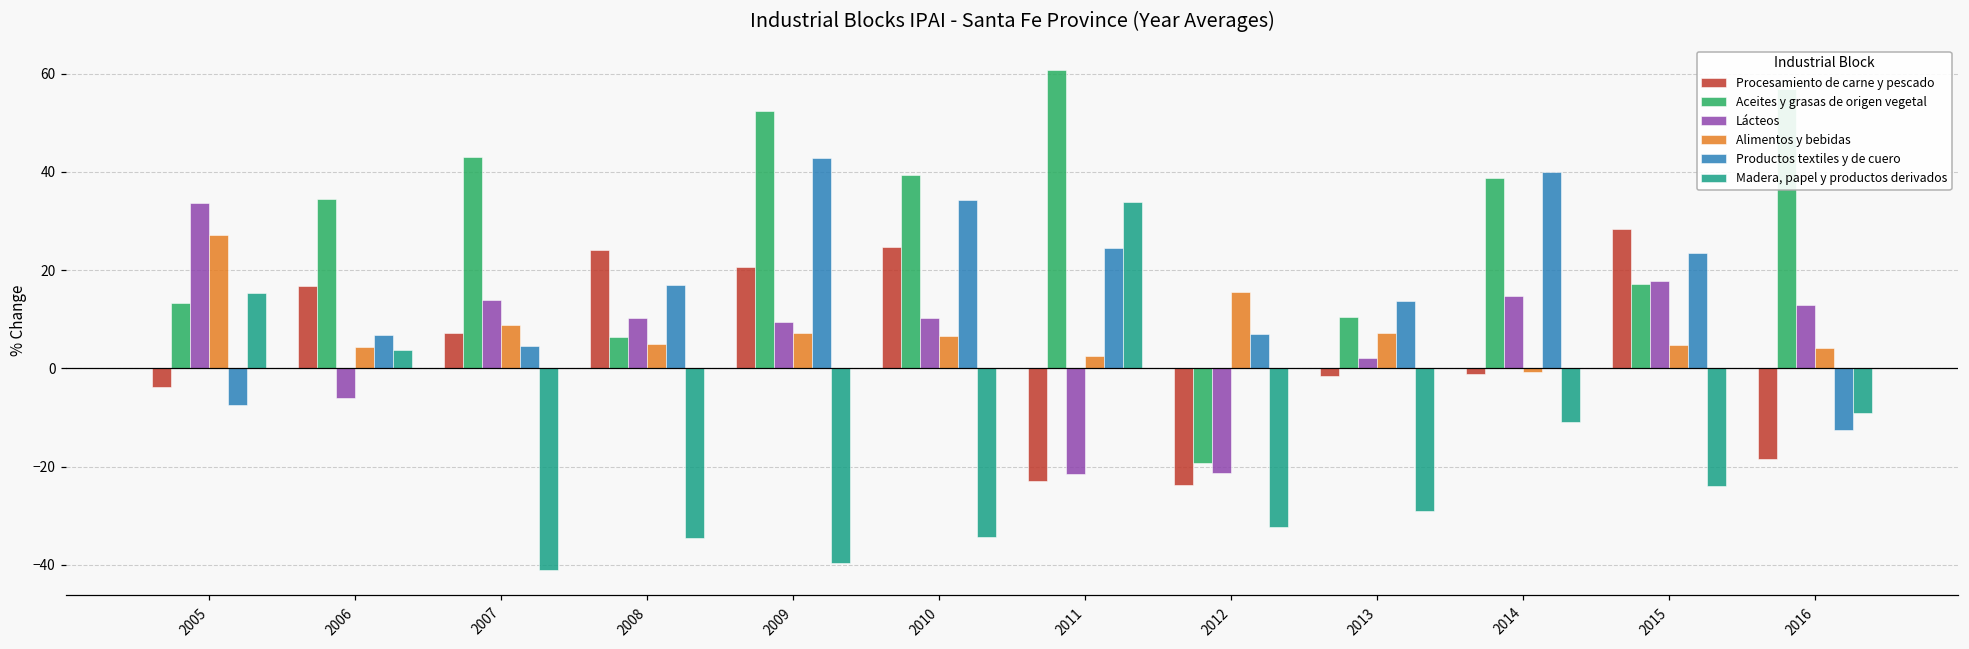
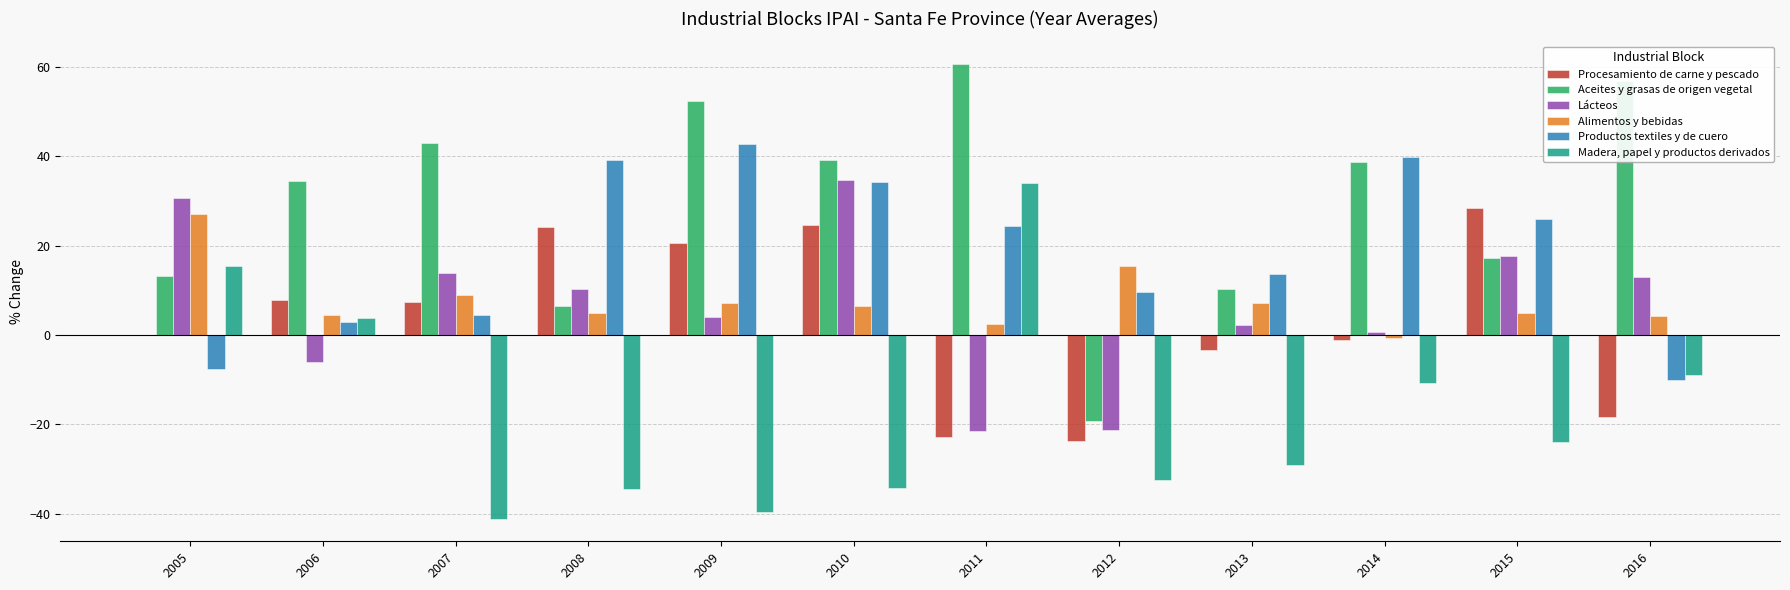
Procesamiento de carne y pescado, 2005: -4 -> 0
Lácteos, 2005: 34 -> 31
Procesamiento de carne y pescado, 2006: 17 -> 8
Productos textiles y de cuero, 2006: 7 -> 3
Productos textiles y de cuero, 2008: 17 -> 39
Lácteos, 2009: 9 -> 4
Lácteos, 2010: 10 -> 35
Productos textiles y de cuero, 2012: 7 -> 10
Procesamiento de carne y pescado, 2013: -2 -> -3
Lácteos, 2014: 15 -> 1
Productos textiles y de cuero, 2015: 23 -> 26
Productos textiles y de cuero, 2016: -13 -> -10
